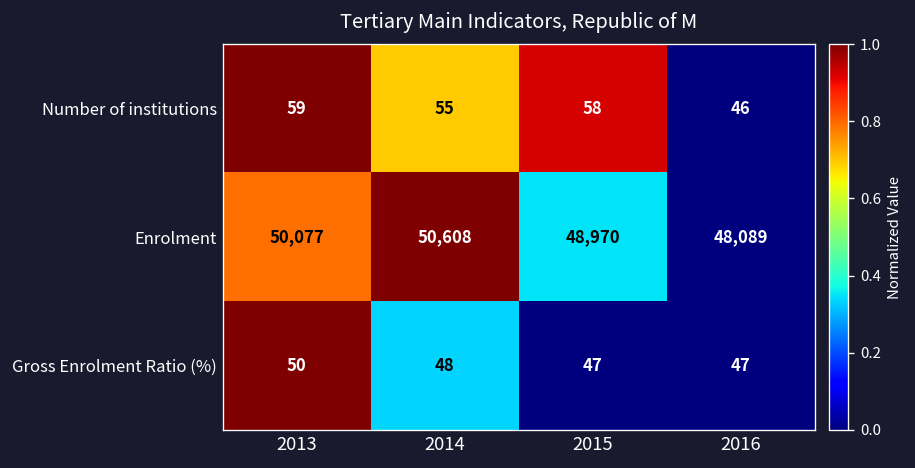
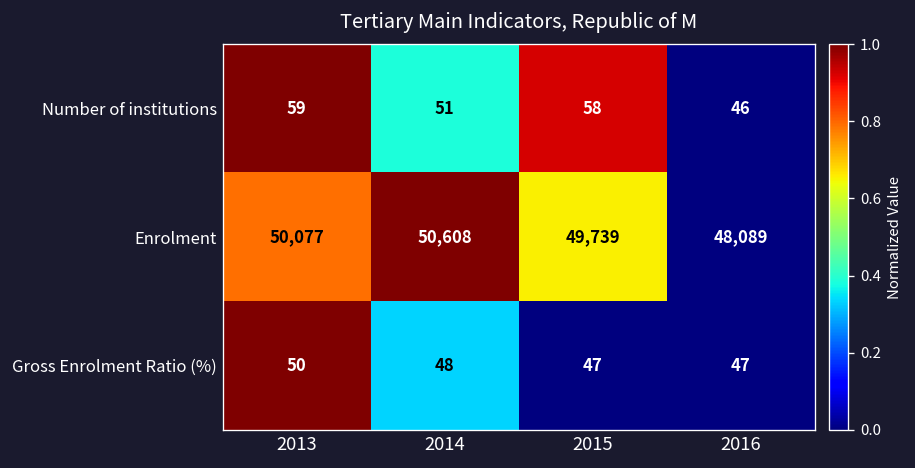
Number of institutions, 2014: 55 -> 51
Enrolment, 2015: 48,970 -> 49,739
